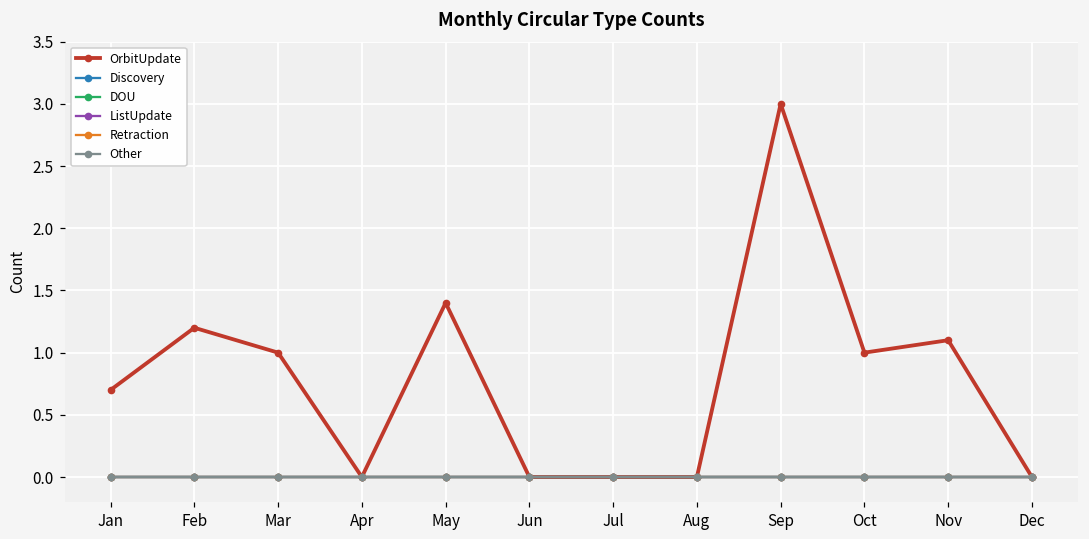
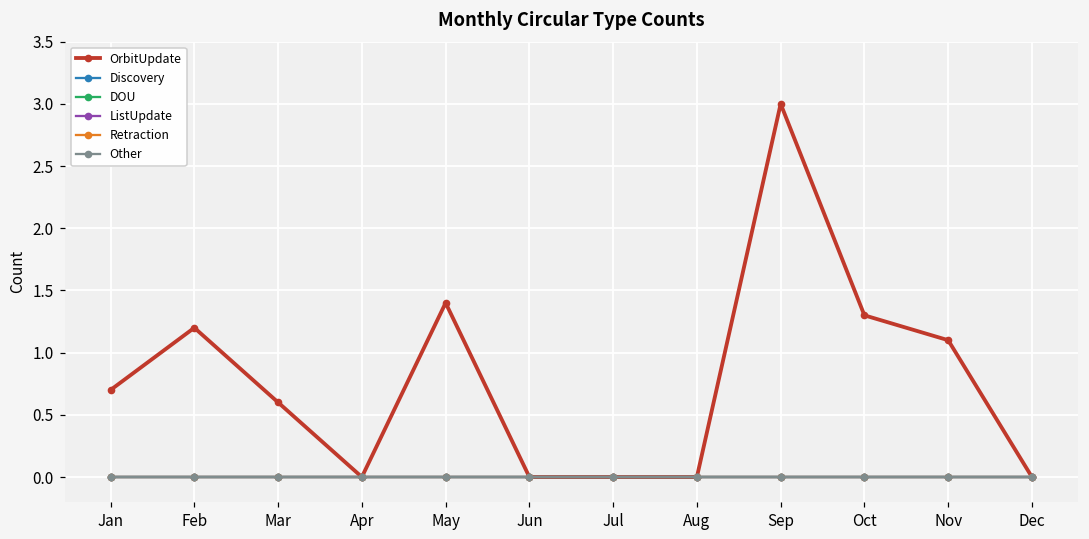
OrbitUpdate, Mar: 1.0 -> 0.6
OrbitUpdate, Oct: 1.0 -> 1.3
